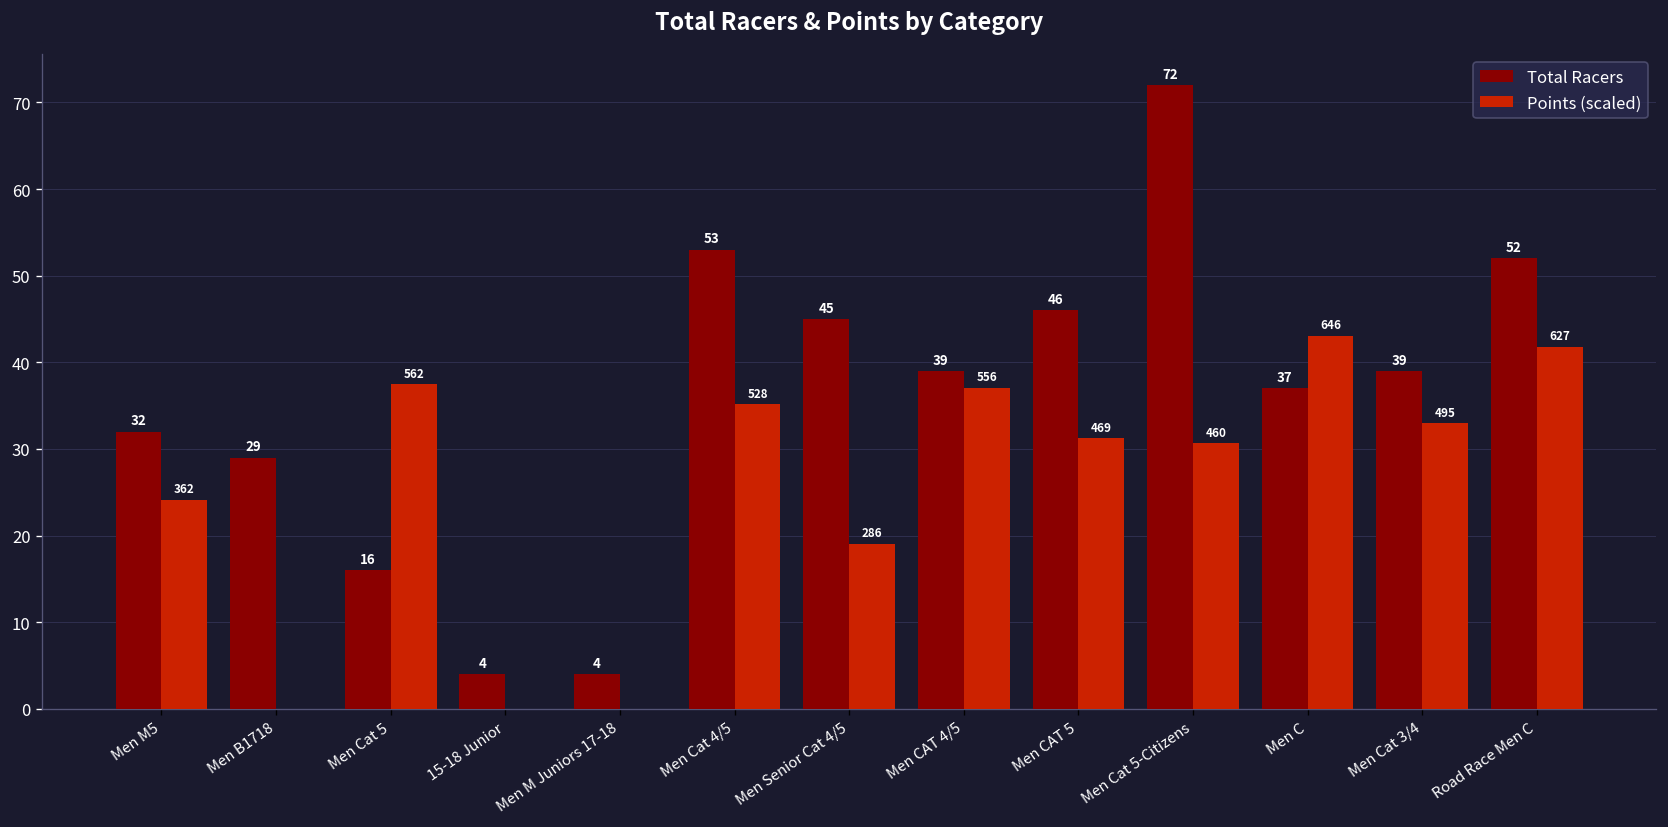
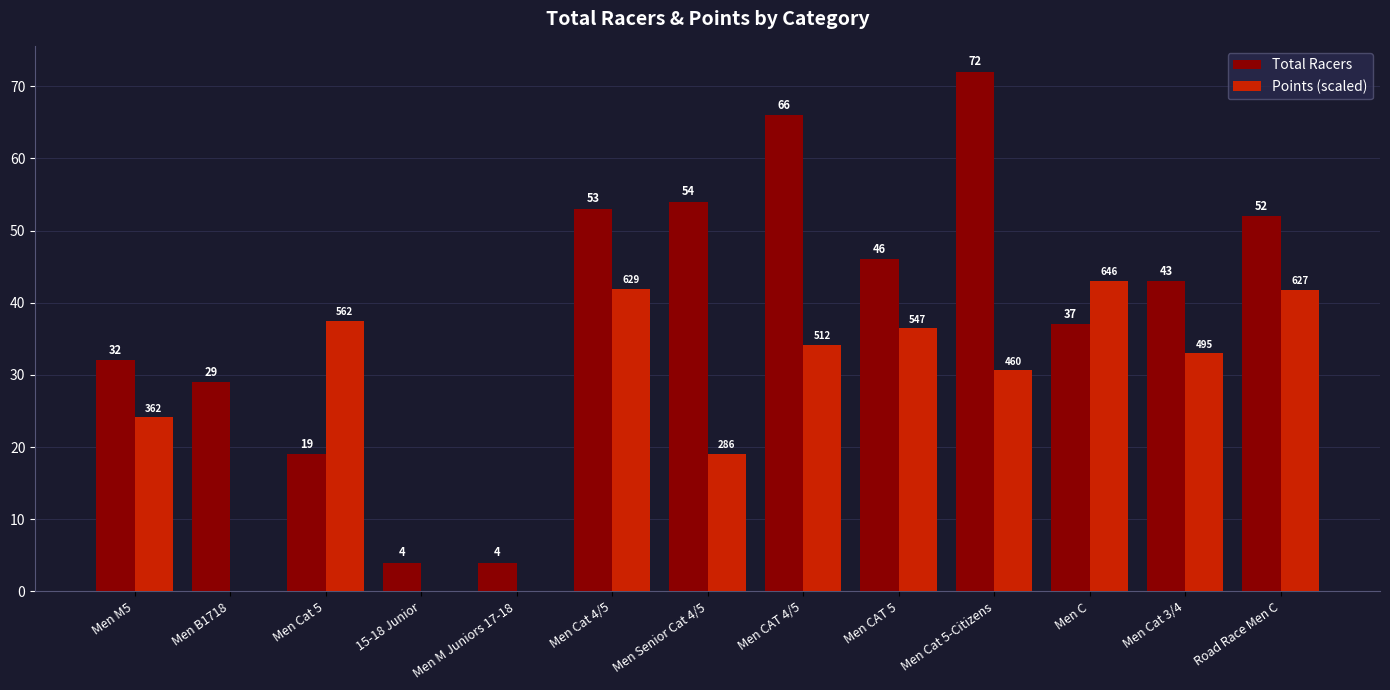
Total Racers, Men Cat 5: 16 -> 19
Points (scaled), Men Cat 4/5: 528 -> 629
Total Racers, Men Senior Cat 4/5: 45 -> 54
Total Racers, Men CAT 4/5: 39 -> 66
Points (scaled), Men CAT 4/5: 556 -> 512
Points (scaled), Men CAT 5: 469 -> 547
Total Racers, Men Cat 3/4: 39 -> 43
